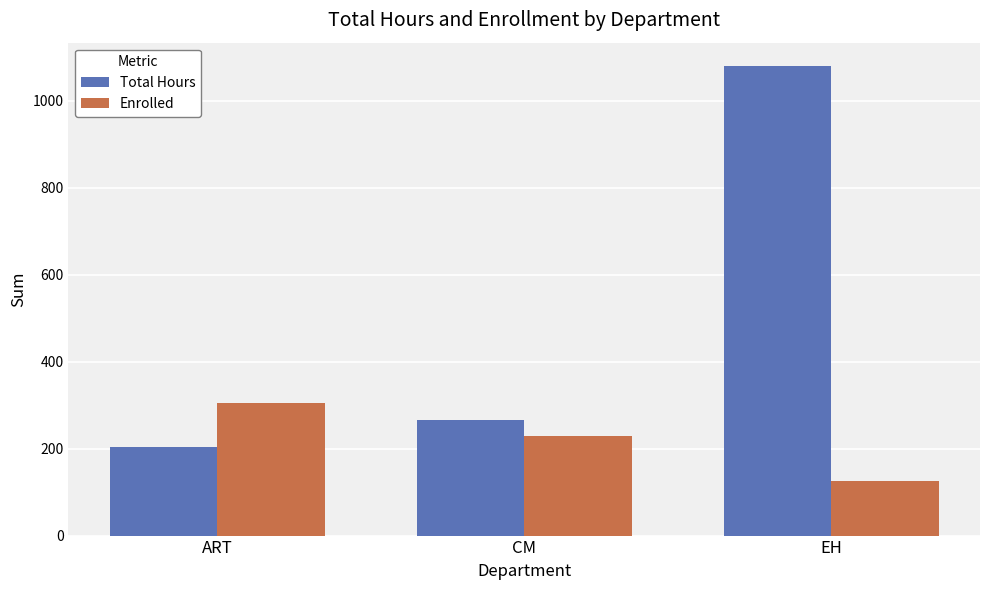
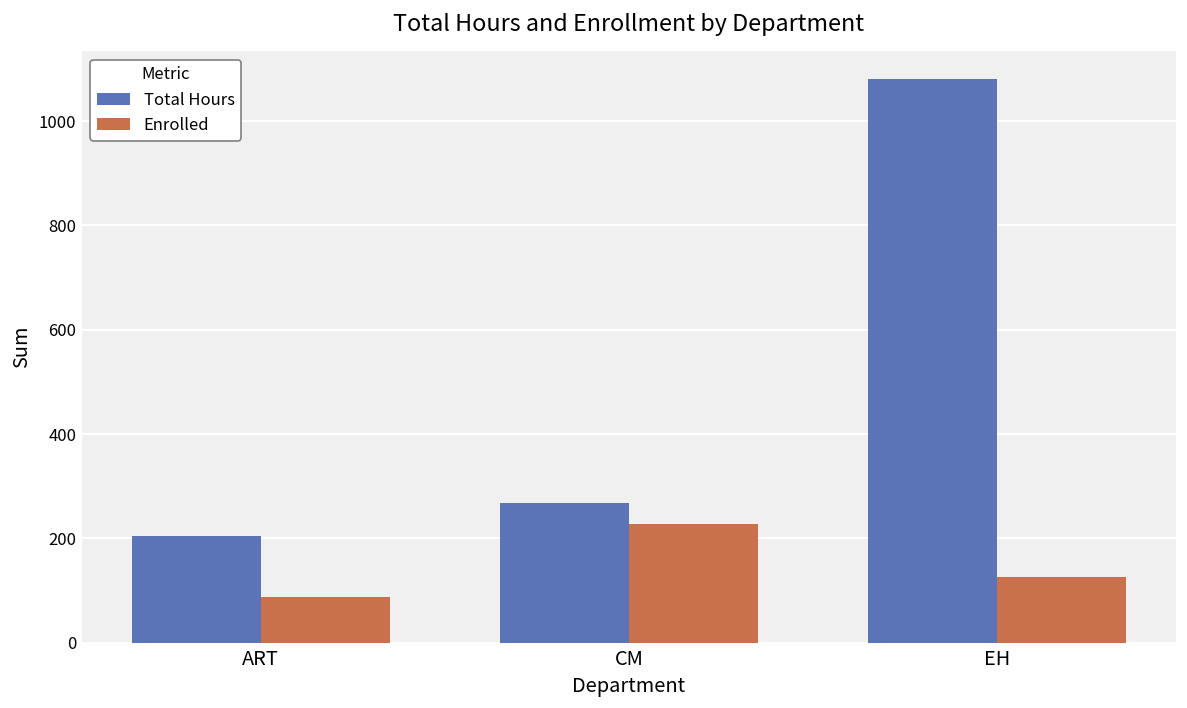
Enrolled, ART: 310 -> 90
